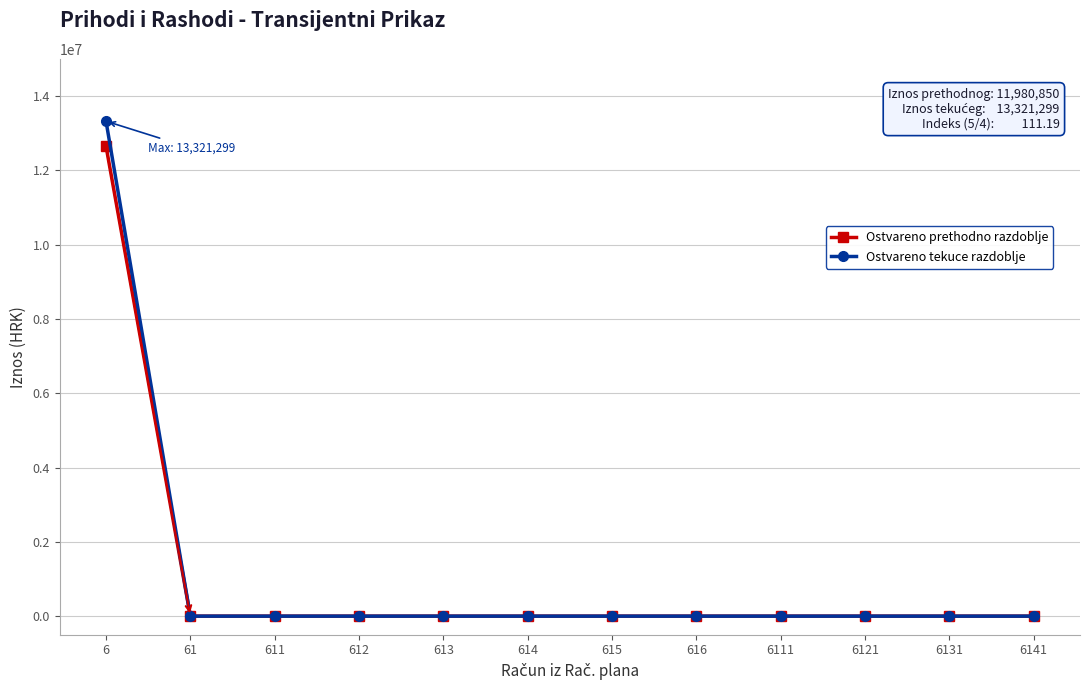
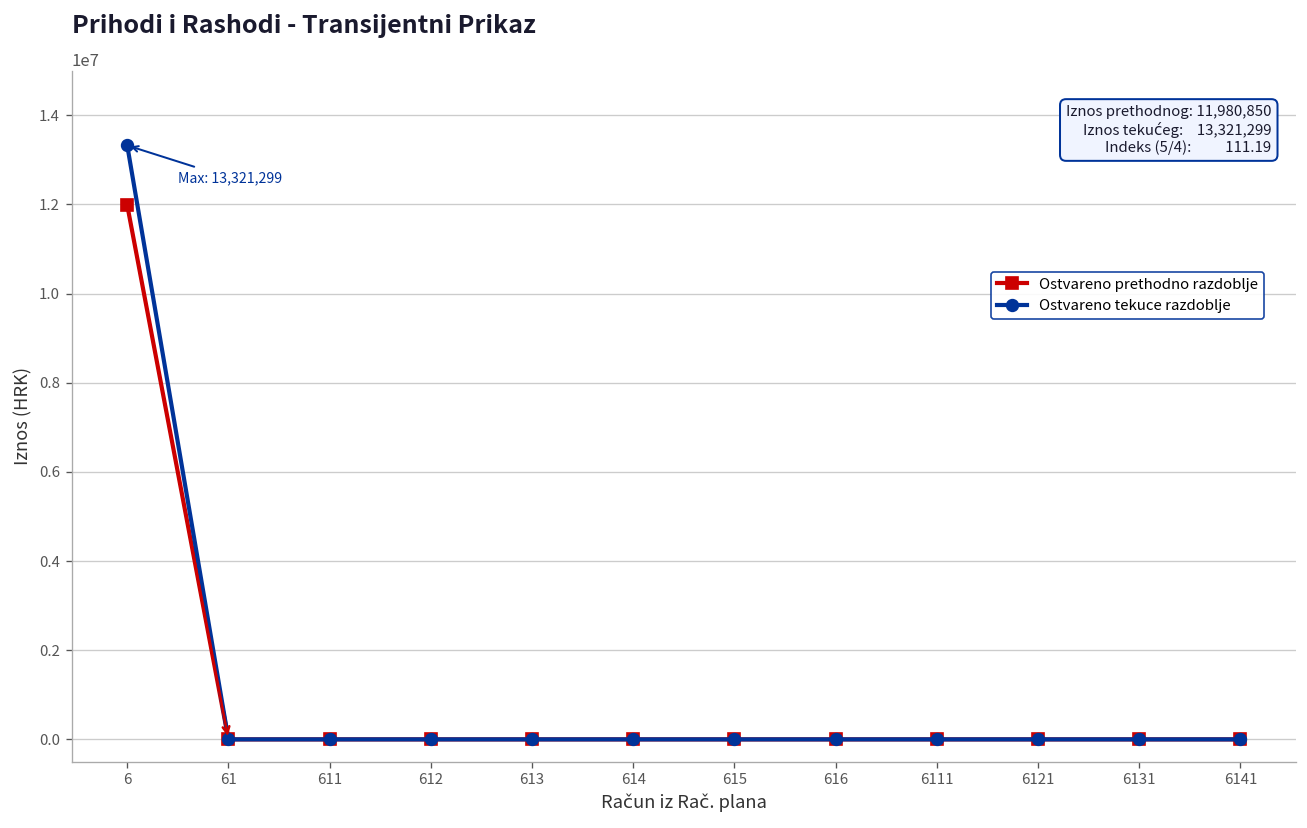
Ostvareno prethodno razdoblje, 6: 12600000 -> 12000000
